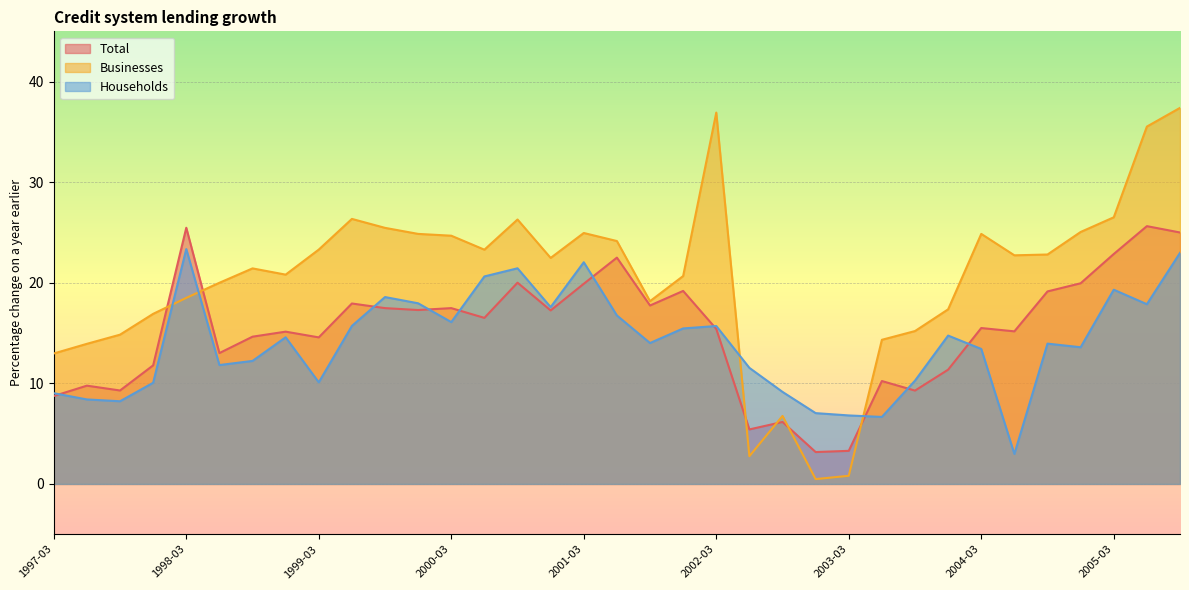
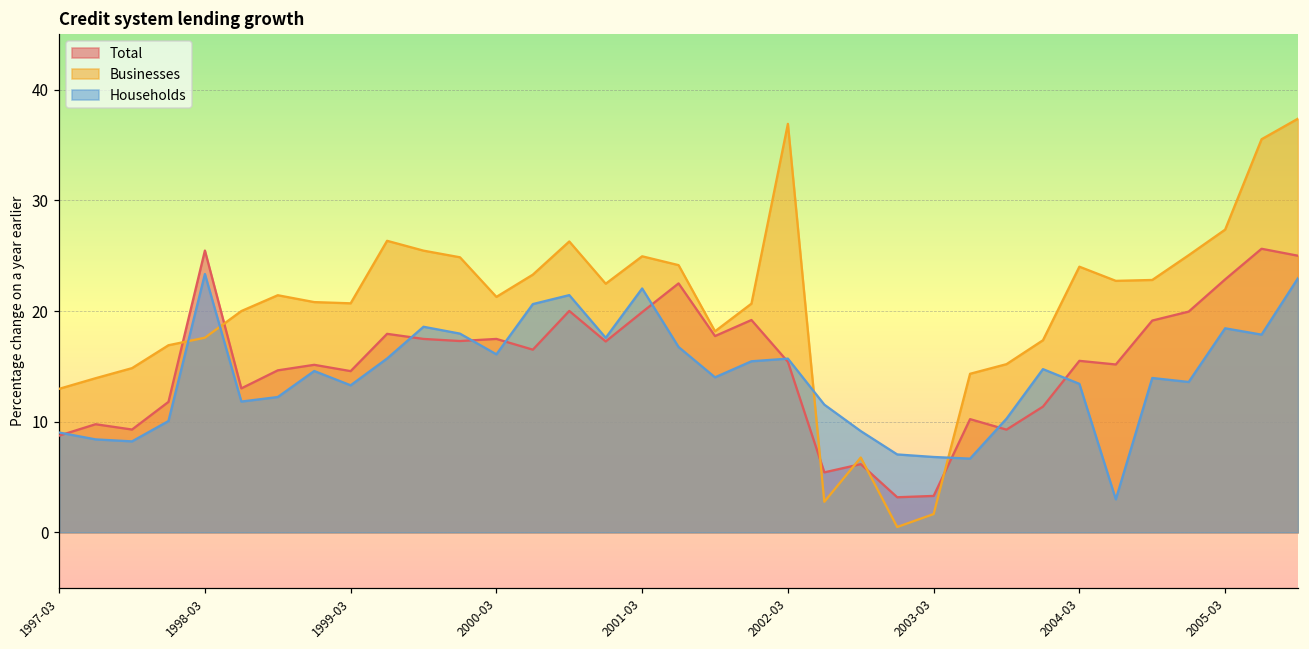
Businesses, 1998-03: 18.5 -> 17.6
Businesses, 1999-03: 23.3 -> 20.7
Households, 1999-03: 10.1 -> 13.3
Businesses, 2000-03: 24.7 -> 21.3
Businesses, 2003-03: 0.8 -> 1.7
Businesses, 2004-03: 24.9 -> 24.0
Businesses, 2005-03: 26.5 -> 27.4
Households, 2005-03: 19.3 -> 18.4
